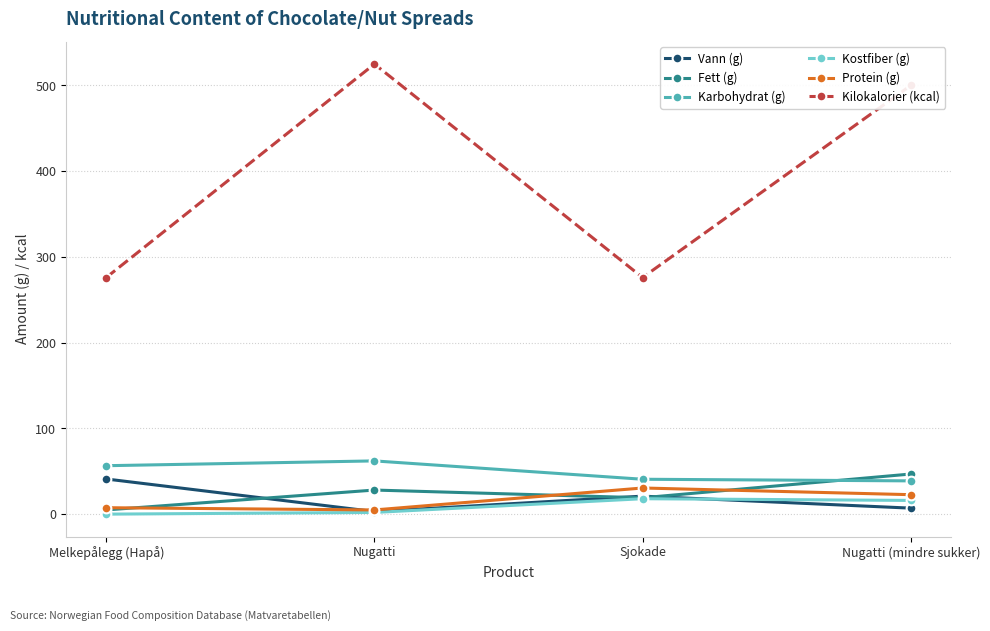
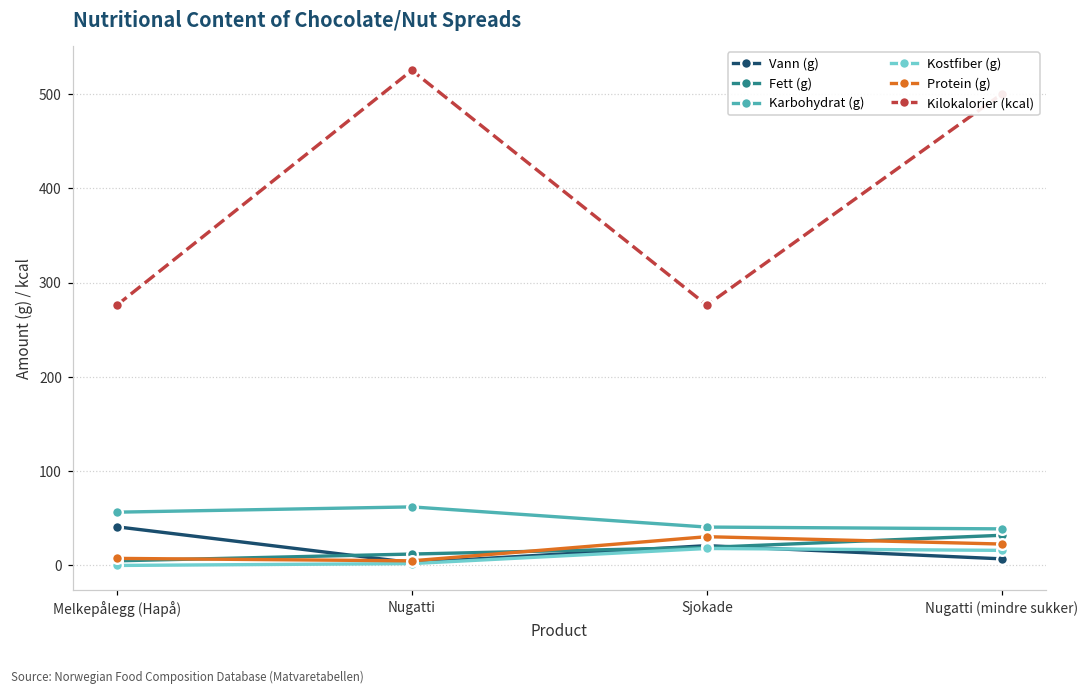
Fett (g), Nugatti: 30 -> 10
Fett (g), Nugatti (mindre sukker): 50 -> 30
